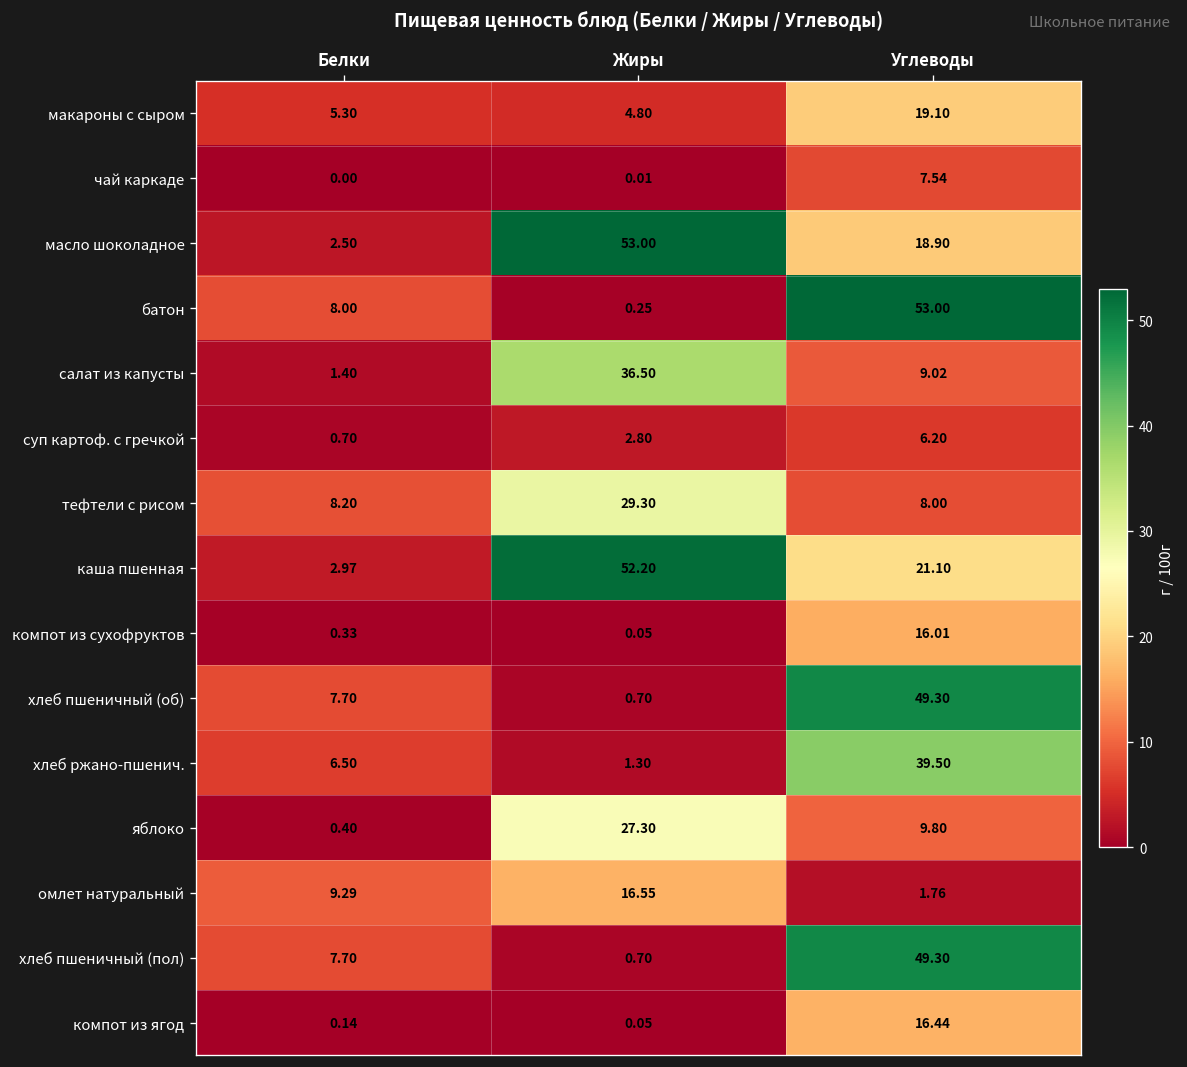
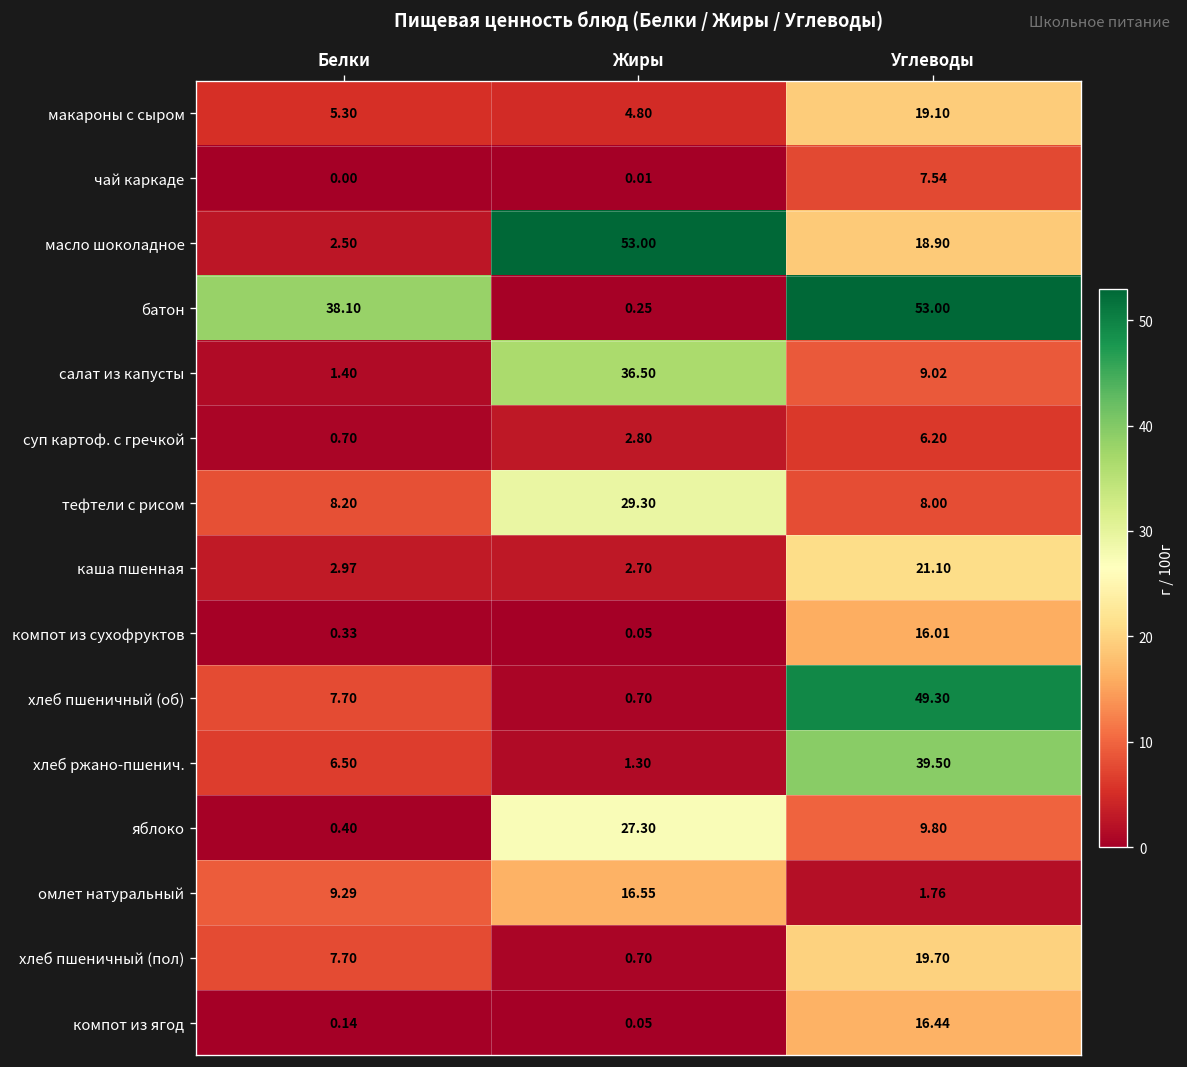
батон, Белки: 8.00 -> 38.10
каша пшенная, Жиры: 52.20 -> 2.70
хлеб пшеничный (пол), Углеводы: 49.30 -> 19.70
